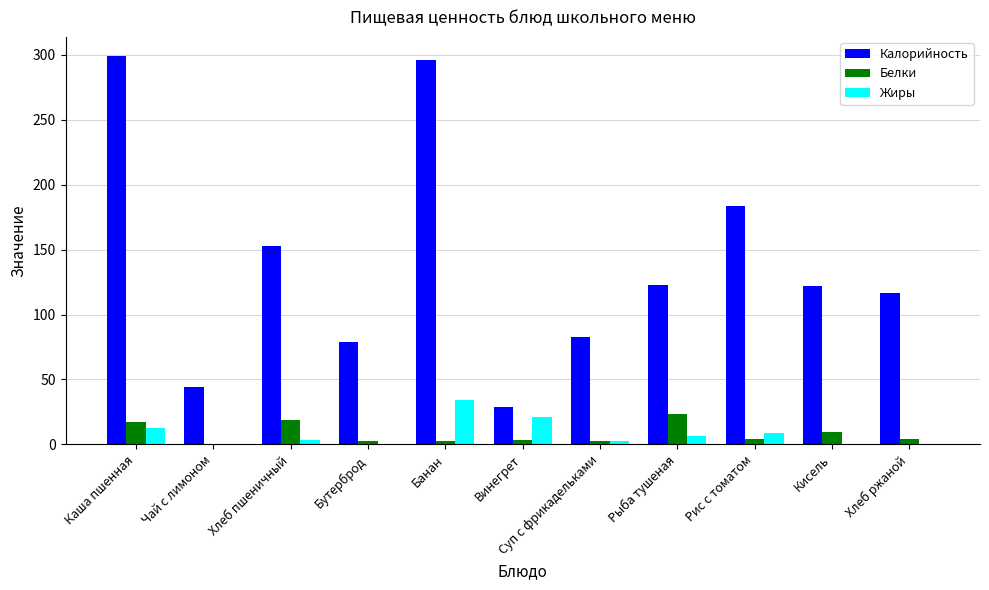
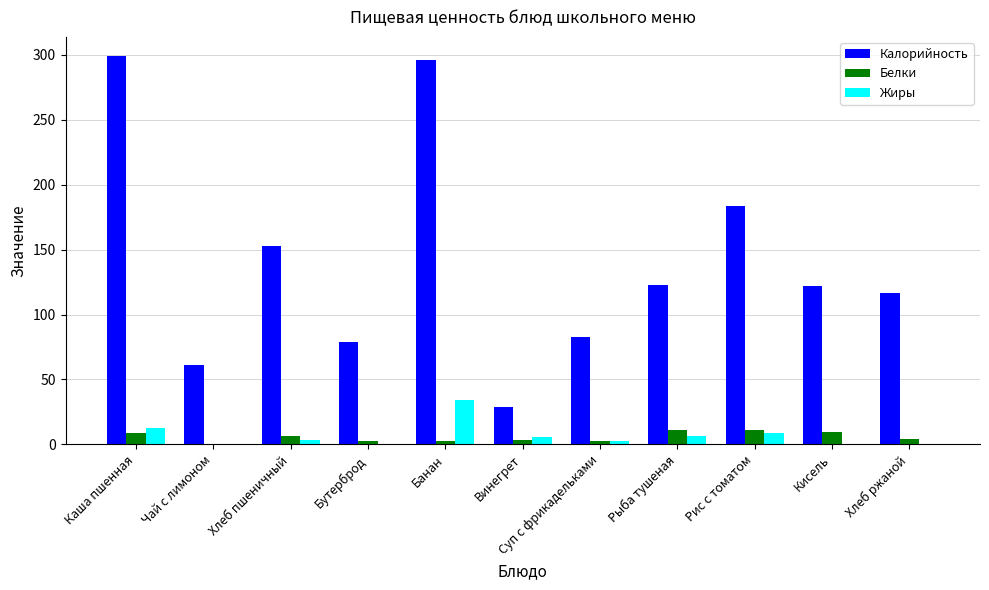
Белки, Каша пшенная: 17 -> 9
Калорийность, Чай с лимоном: 44 -> 61
Белки, Хлеб пшеничный: 19 -> 7
Жиры, Винегрет: 21 -> 6
Белки, Рыба тушеная: 23 -> 11
Белки, Рис с томатом: 4 -> 11
